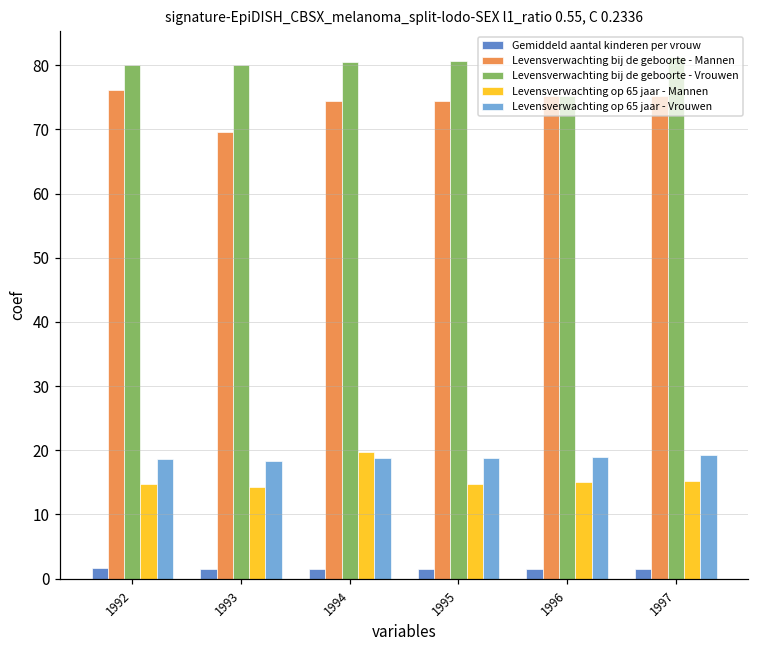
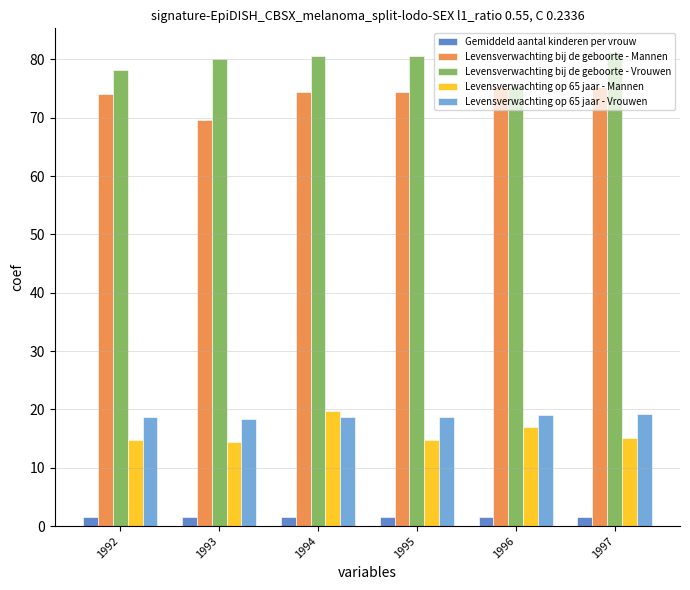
Levensverwachting bij de geboorte - Mannen, 1992: 76 -> 74
Levensverwachting bij de geboorte - Vrouwen, 1992: 80 -> 78
Levensverwachting op 65 jaar - Mannen, 1996: 15 -> 17
